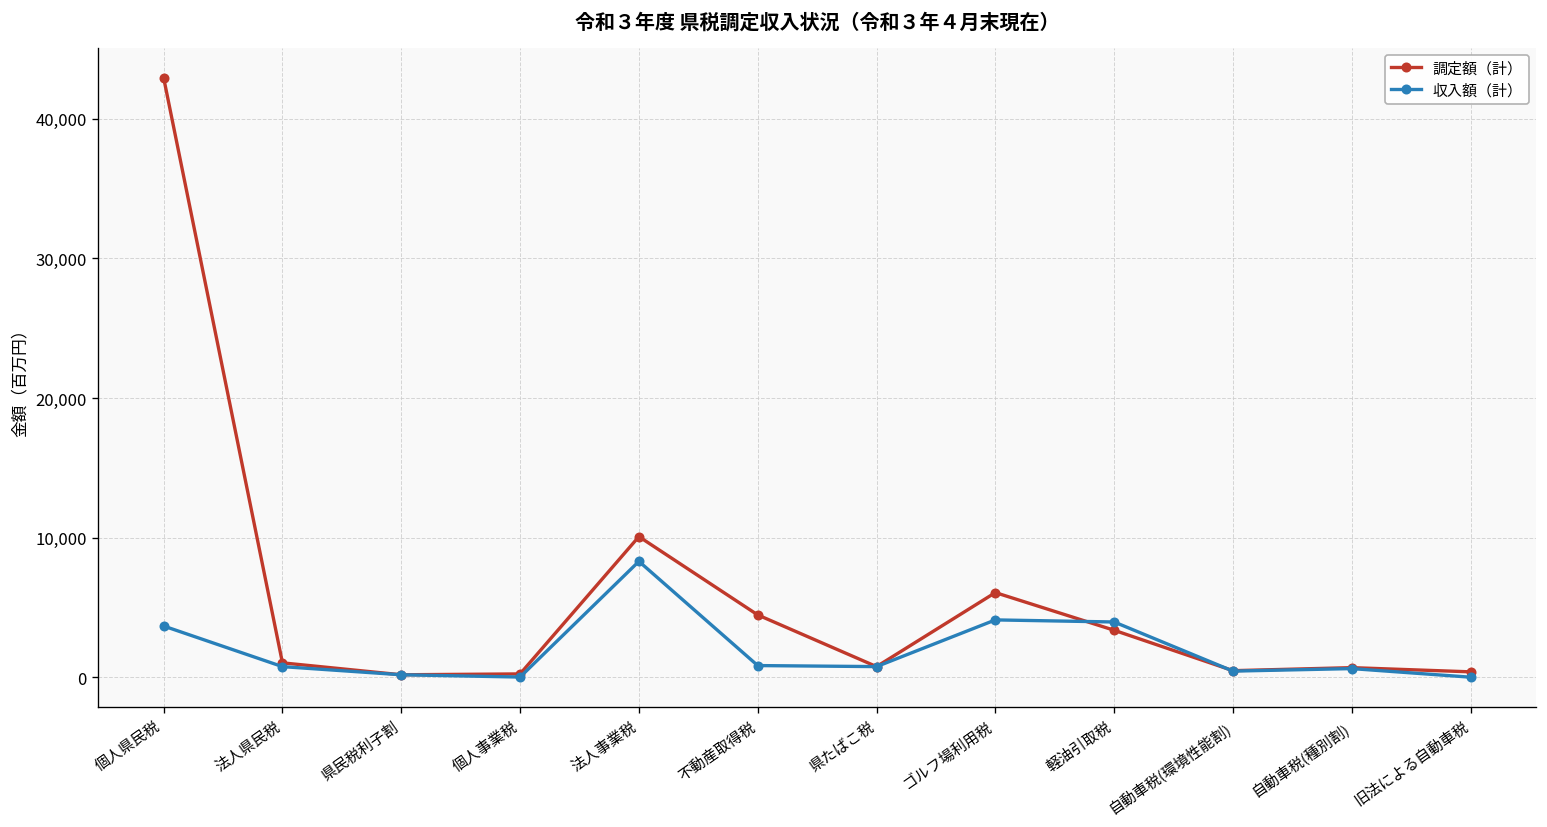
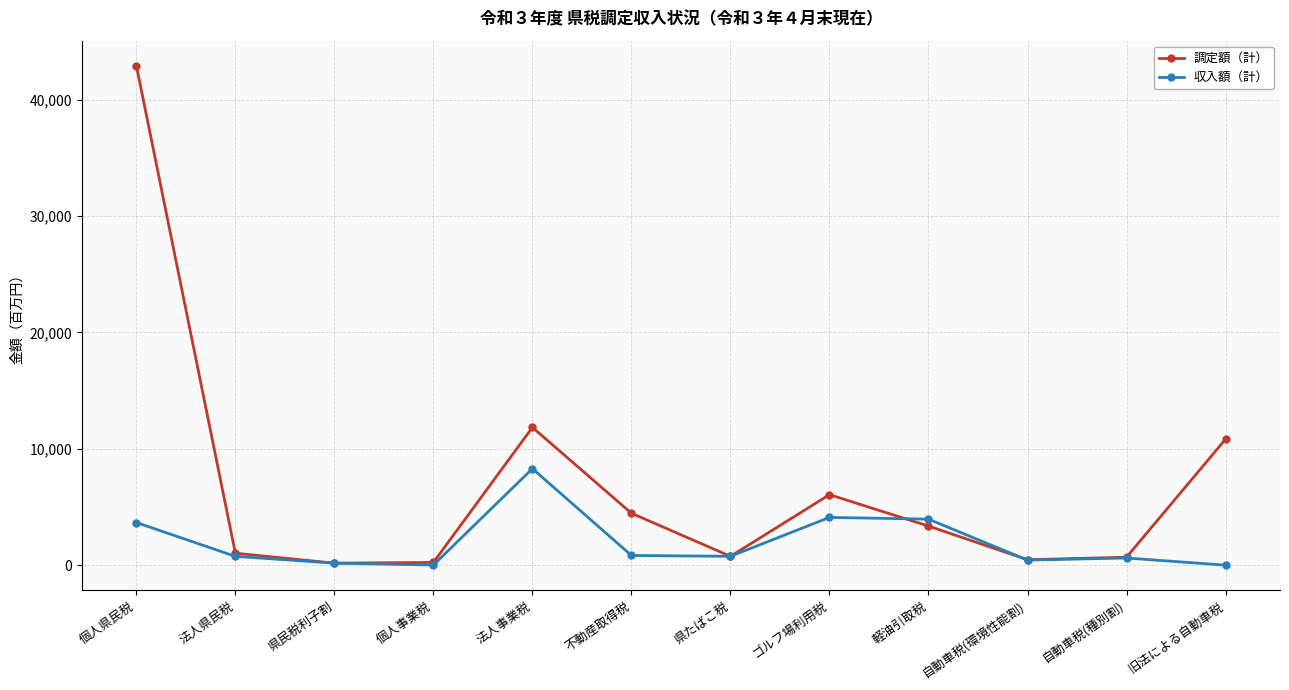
調定額（計）, 法人事業税: 10,100 -> 11,800
調定額（計）, 旧法による自動車税: 400 -> 10,800
